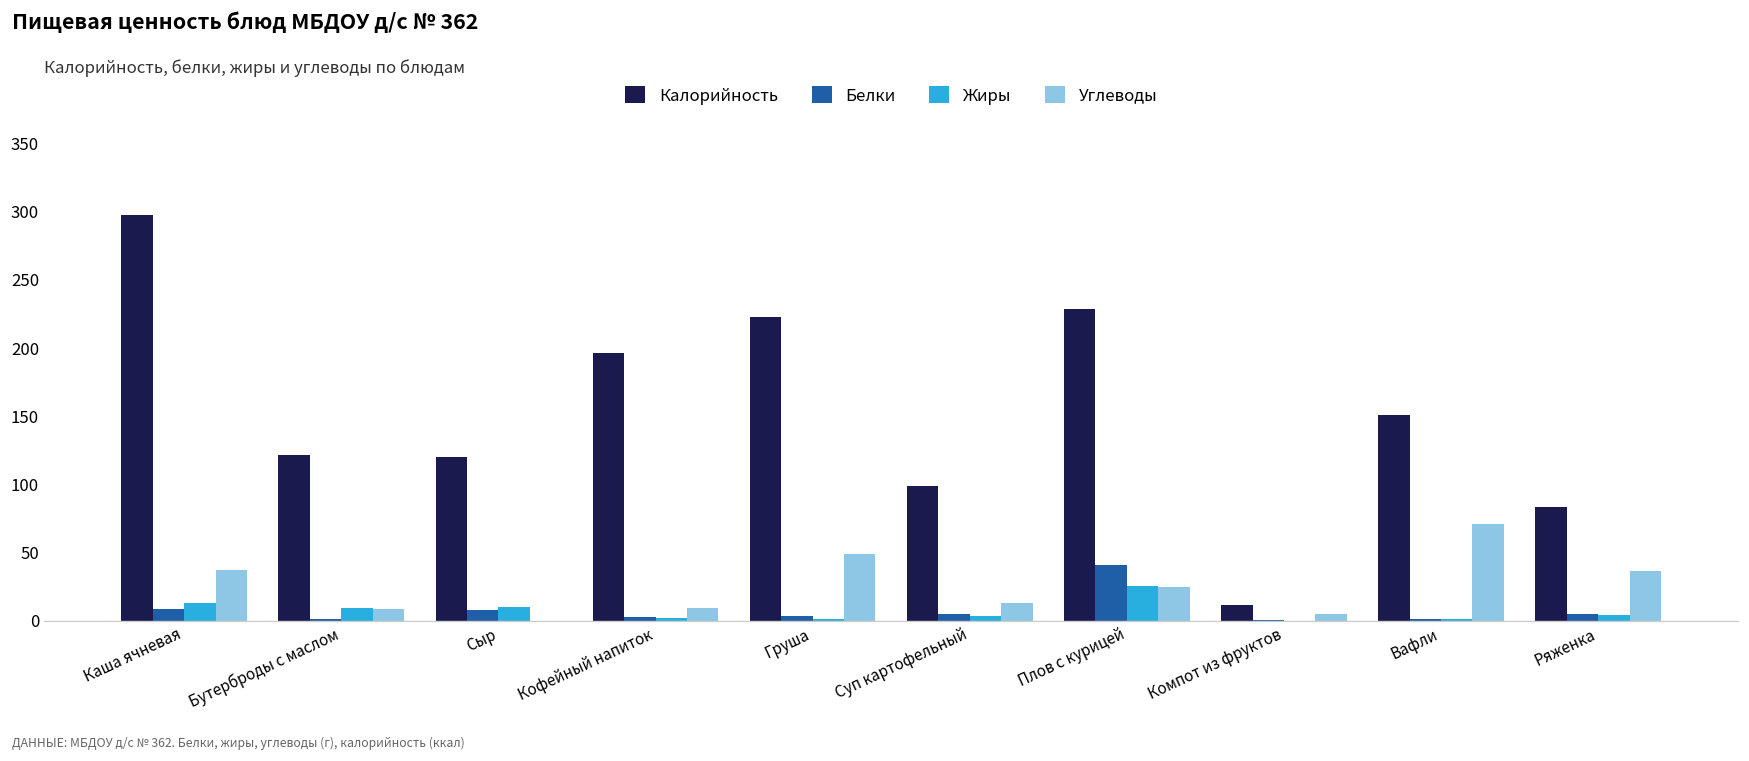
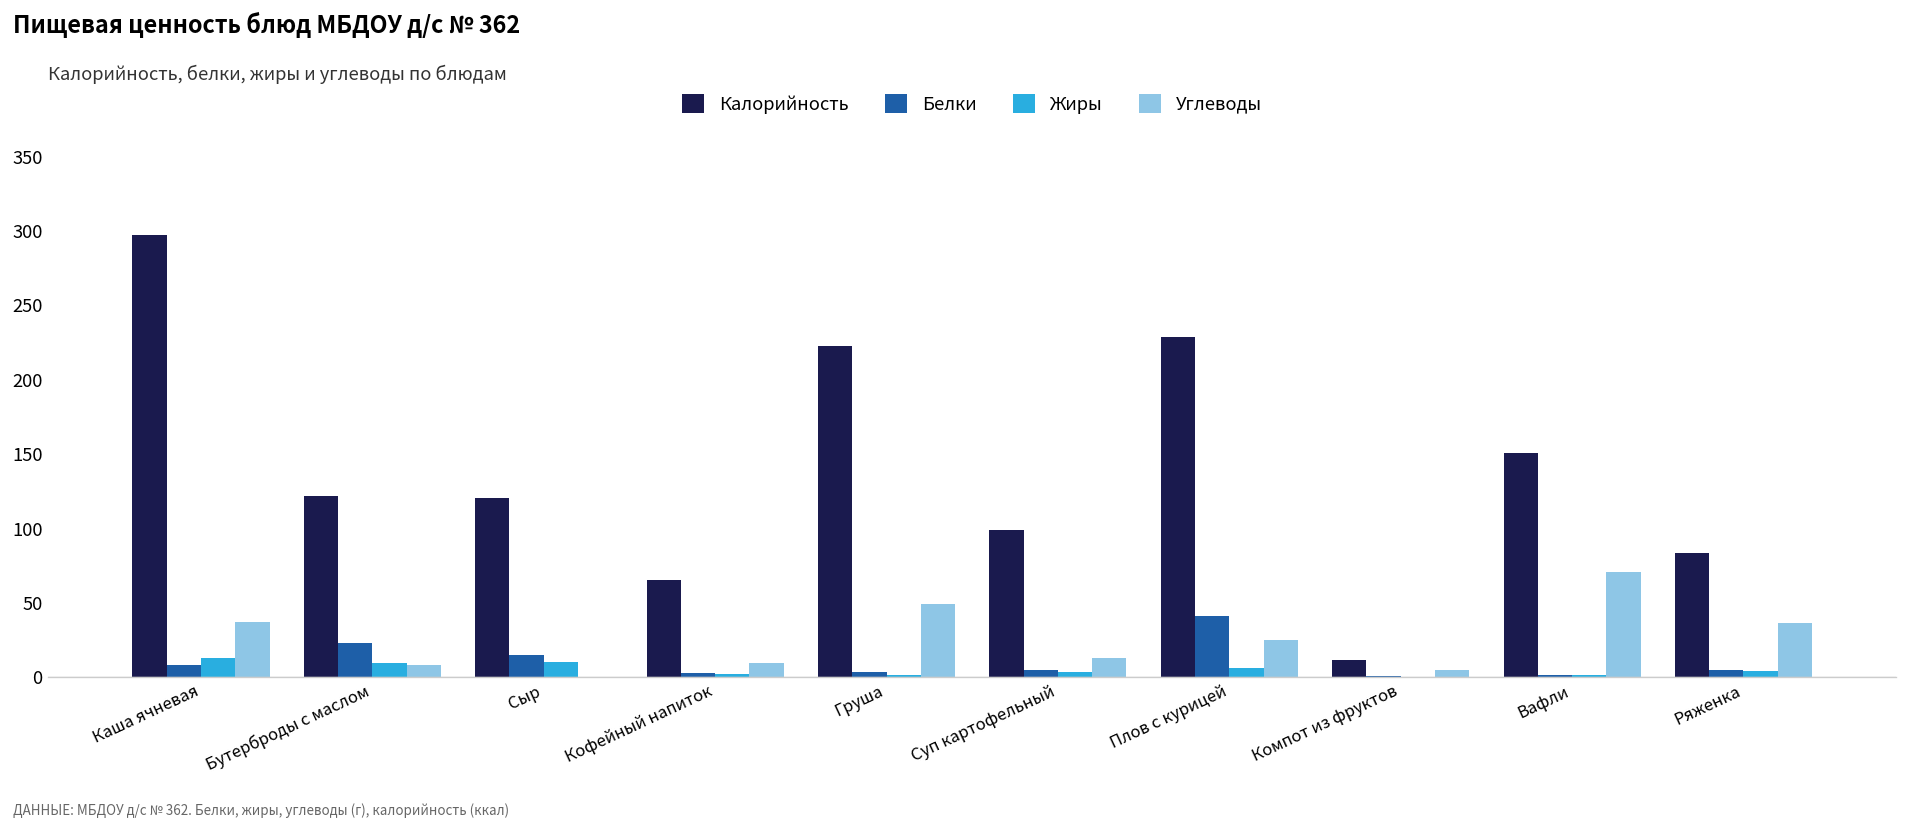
Белки, Бутерброды с маслом: 1 -> 23
Белки, Сыр: 8 -> 15
Калорийность, Кофейный напиток: 197 -> 65
Жиры, Плов с курицей: 26 -> 6
